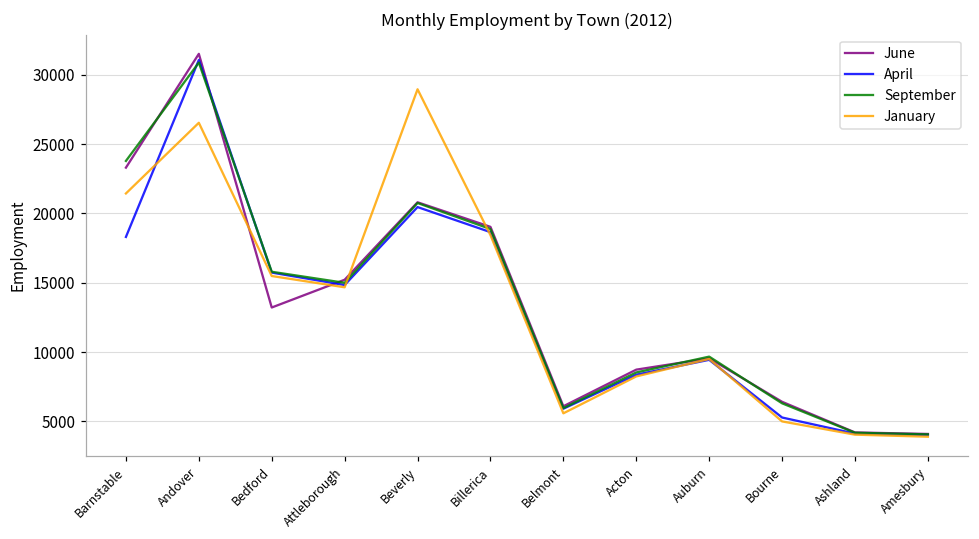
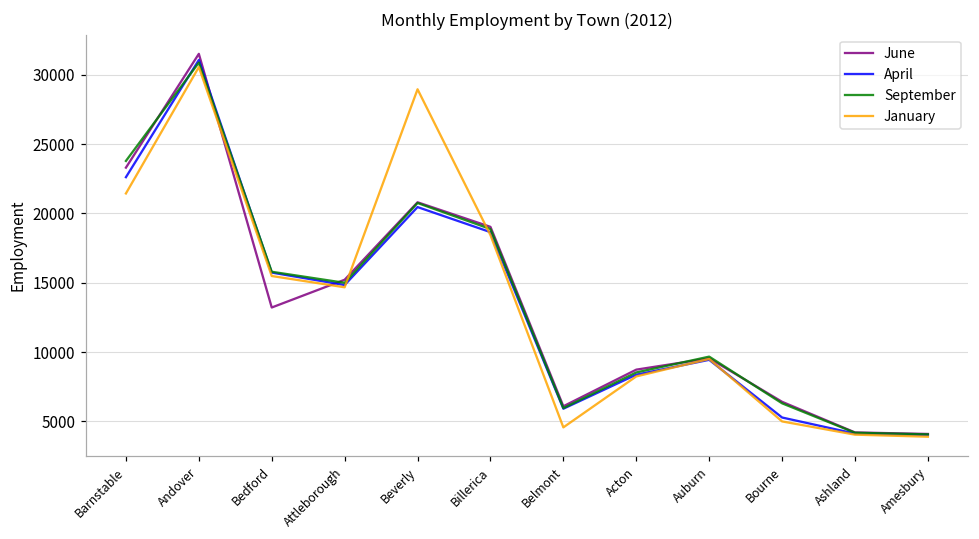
April, Barnstable: 18300 -> 22600
January, Andover: 26500 -> 30600
January, Belmont: 5600 -> 4600
